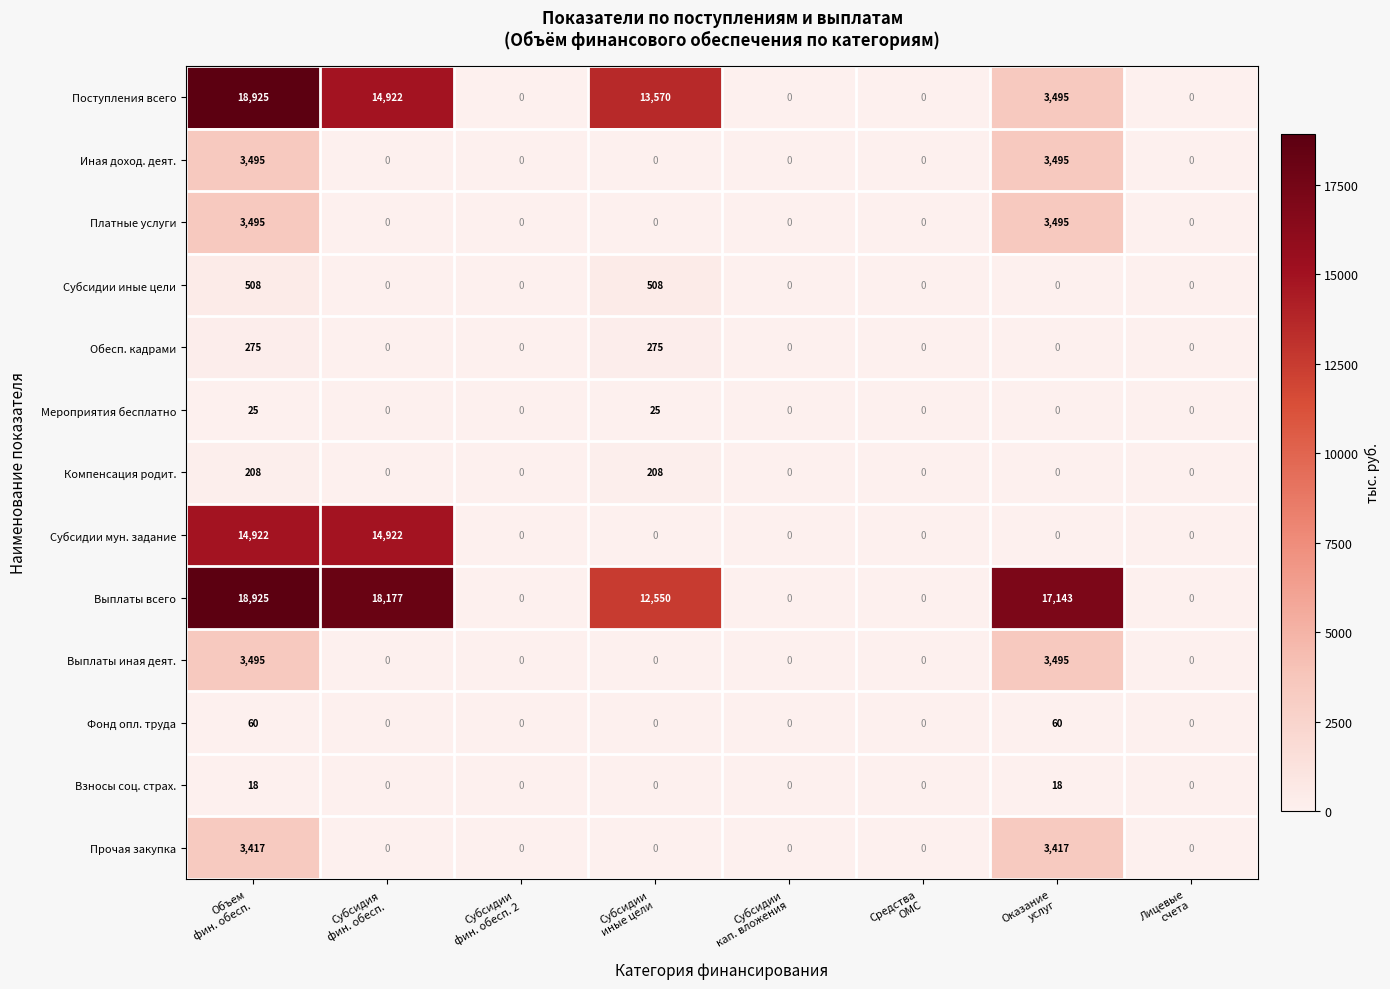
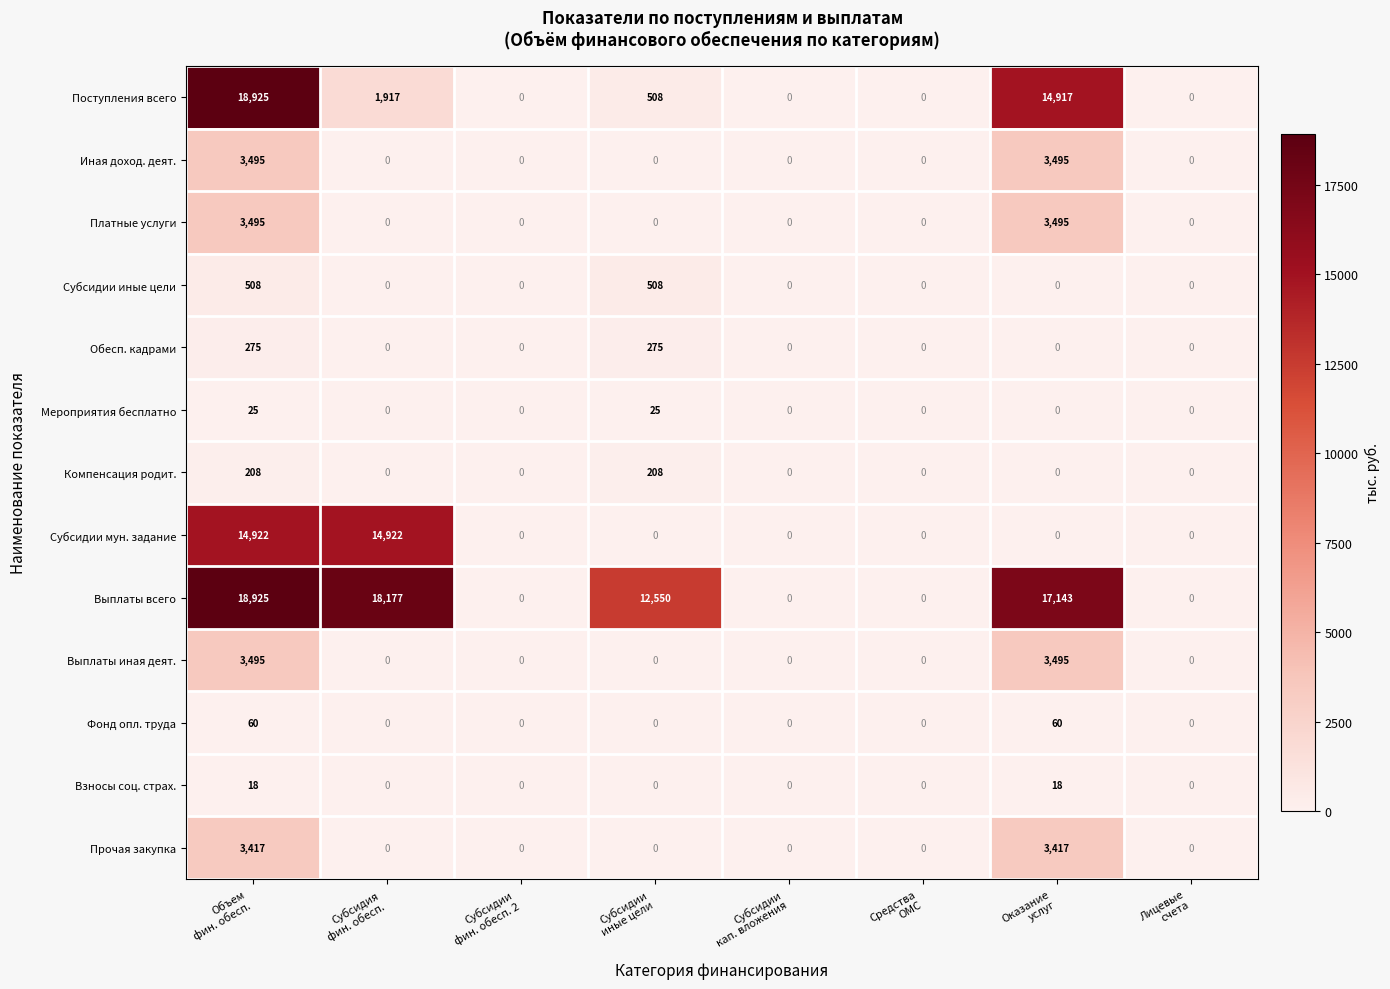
Поступления всего, Субсидия фин. обесп.: 14,922 -> 1,917
Поступления всего, Субсидии иные цели: 13,570 -> 508
Поступления всего, Оказание услуг: 3,495 -> 14,917
